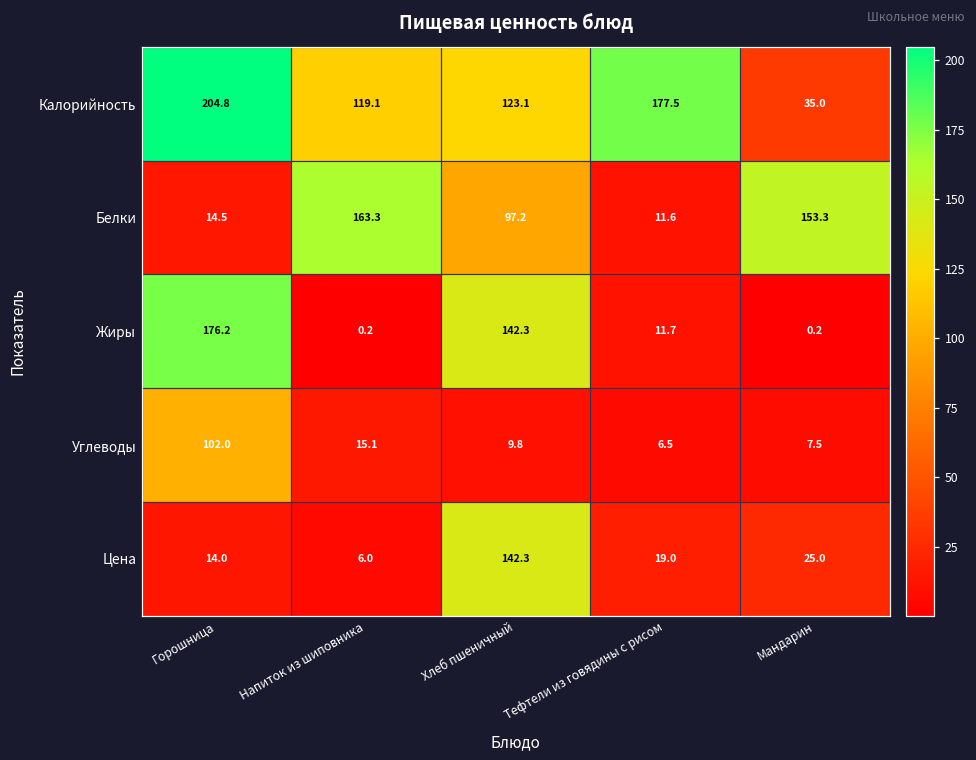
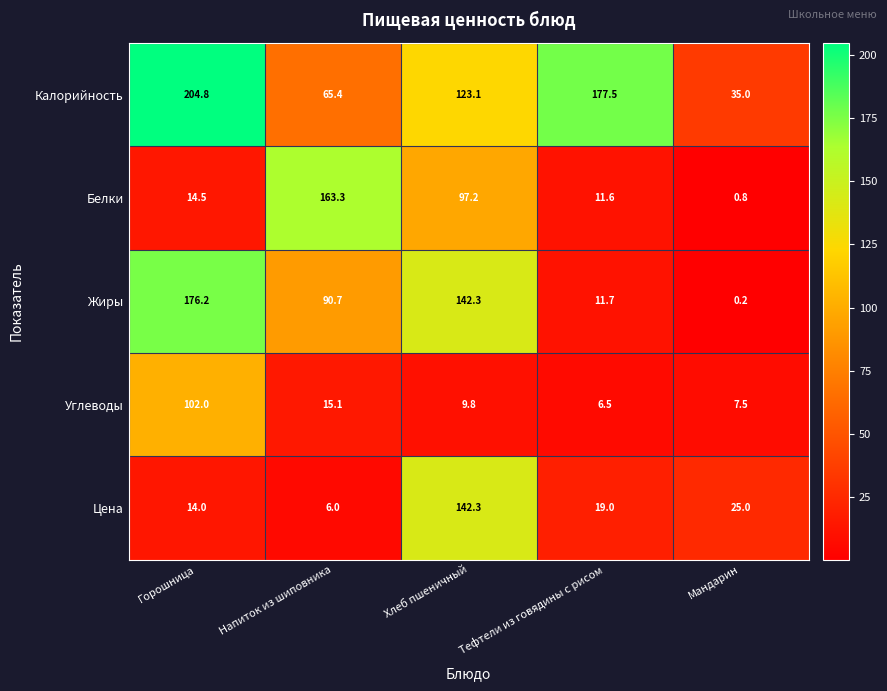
Калорийность, Напиток из шиповника: 119.1 -> 65.4
Белки, Мандарин: 153.3 -> 0.8
Жиры, Напиток из шиповника: 0.2 -> 90.7
